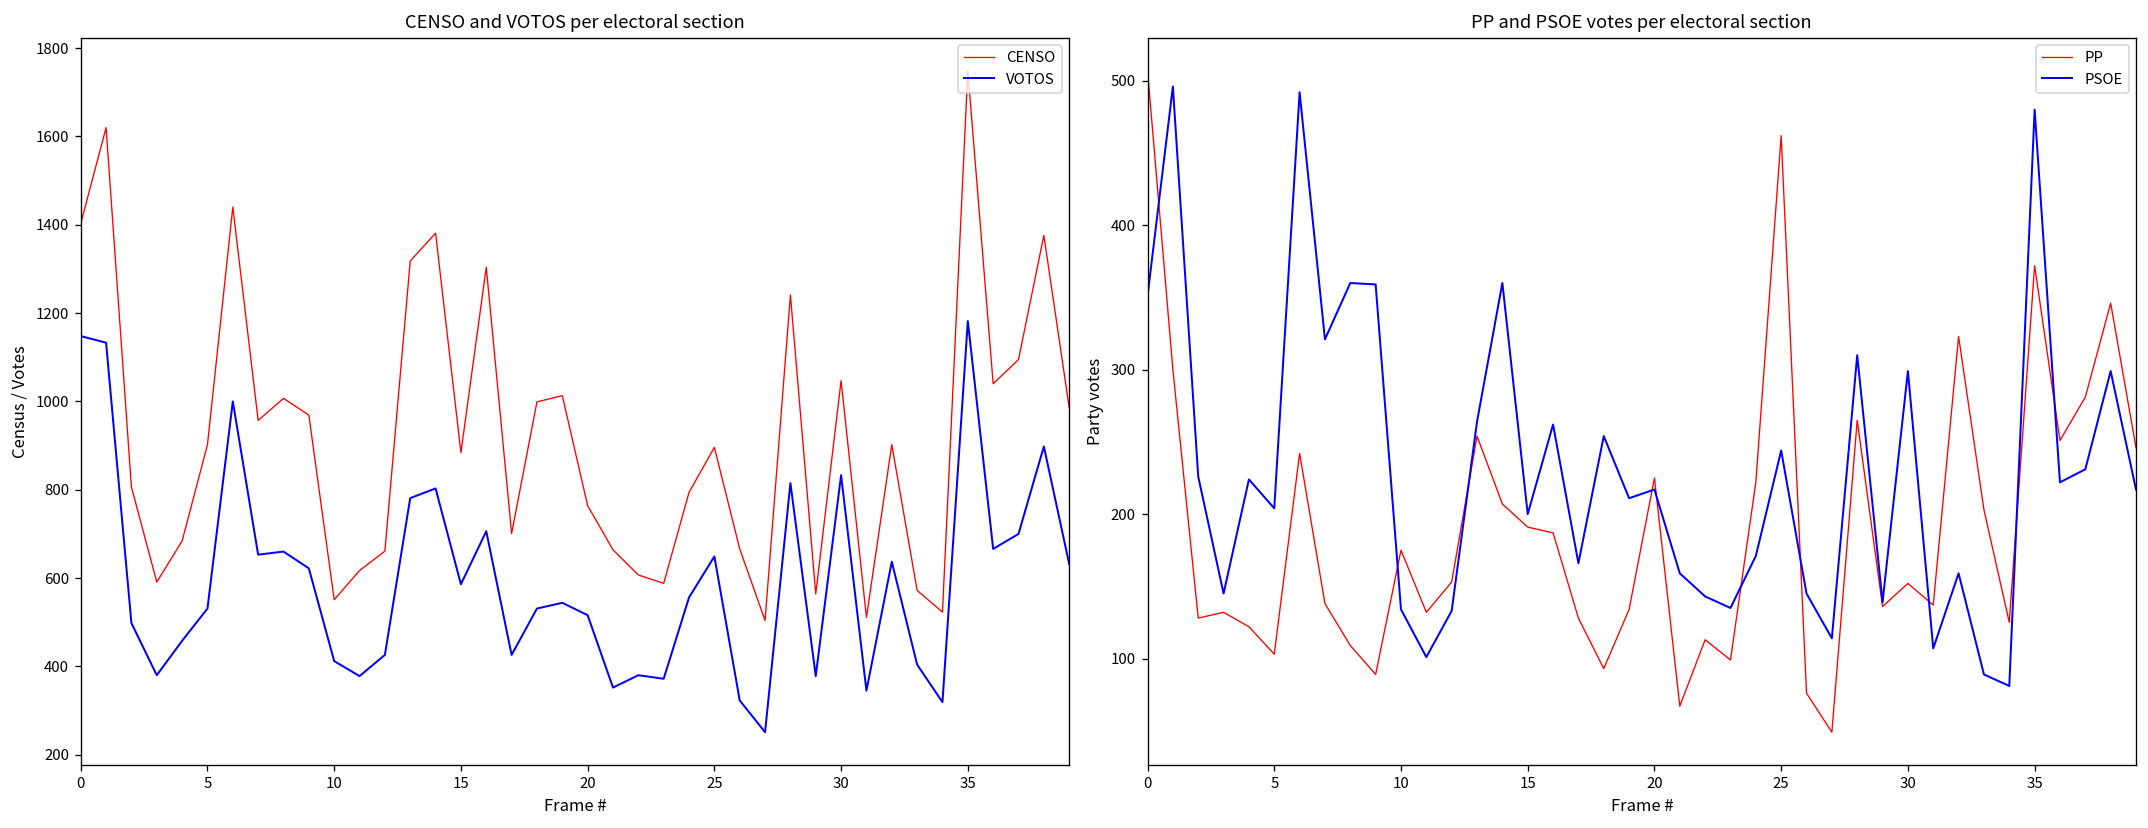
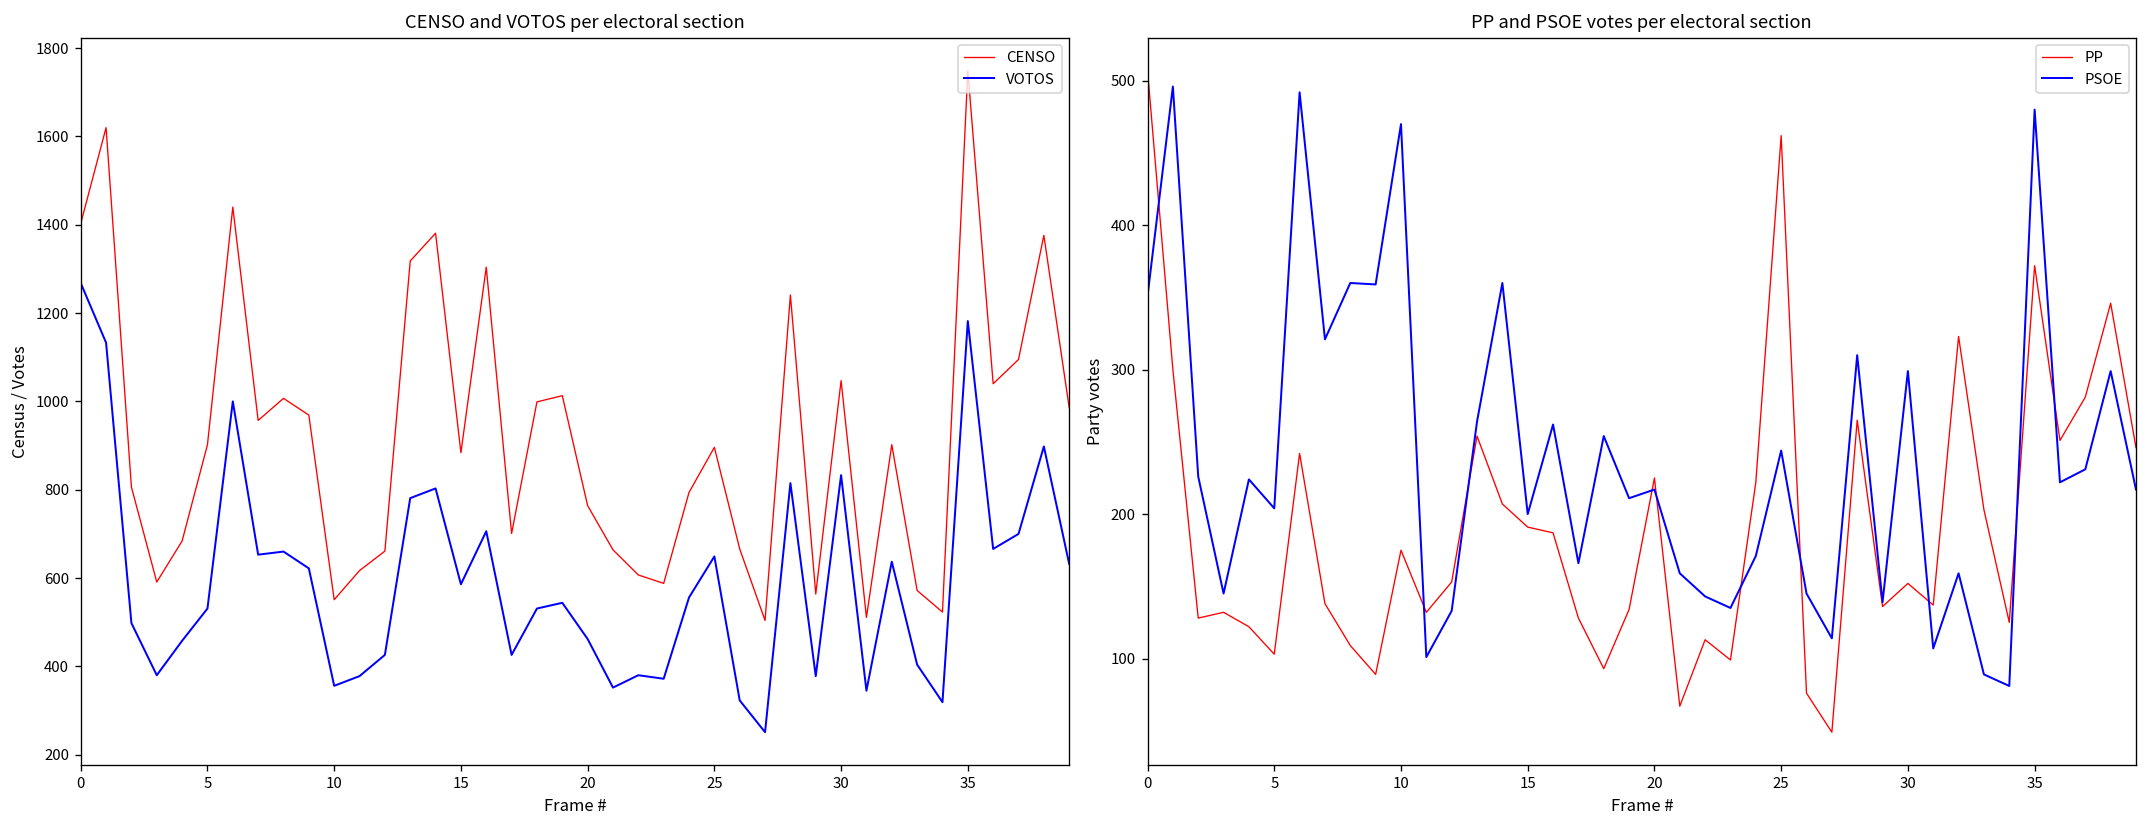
CENSO and VOTOS per electoral section, VOTOS, 0: 1150 -> 1270
CENSO and VOTOS per electoral section, VOTOS, 10: 410 -> 360
CENSO and VOTOS per electoral section, VOTOS, 20: 520 -> 460
PP and PSOE votes per electoral section, PSOE, 10: 134 -> 470
